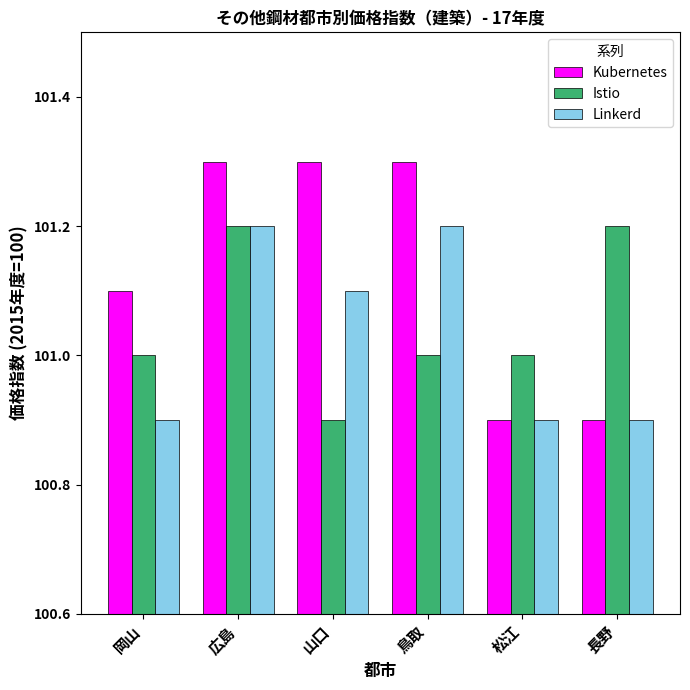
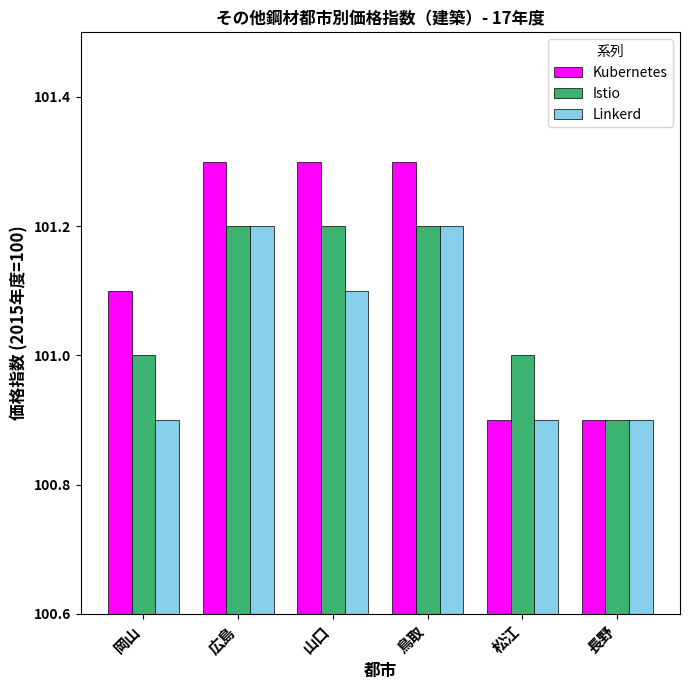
Istio, 山口: 100.9 -> 101.2
Istio, 鳥取: 101.0 -> 101.2
Istio, 長野: 101.2 -> 100.9
